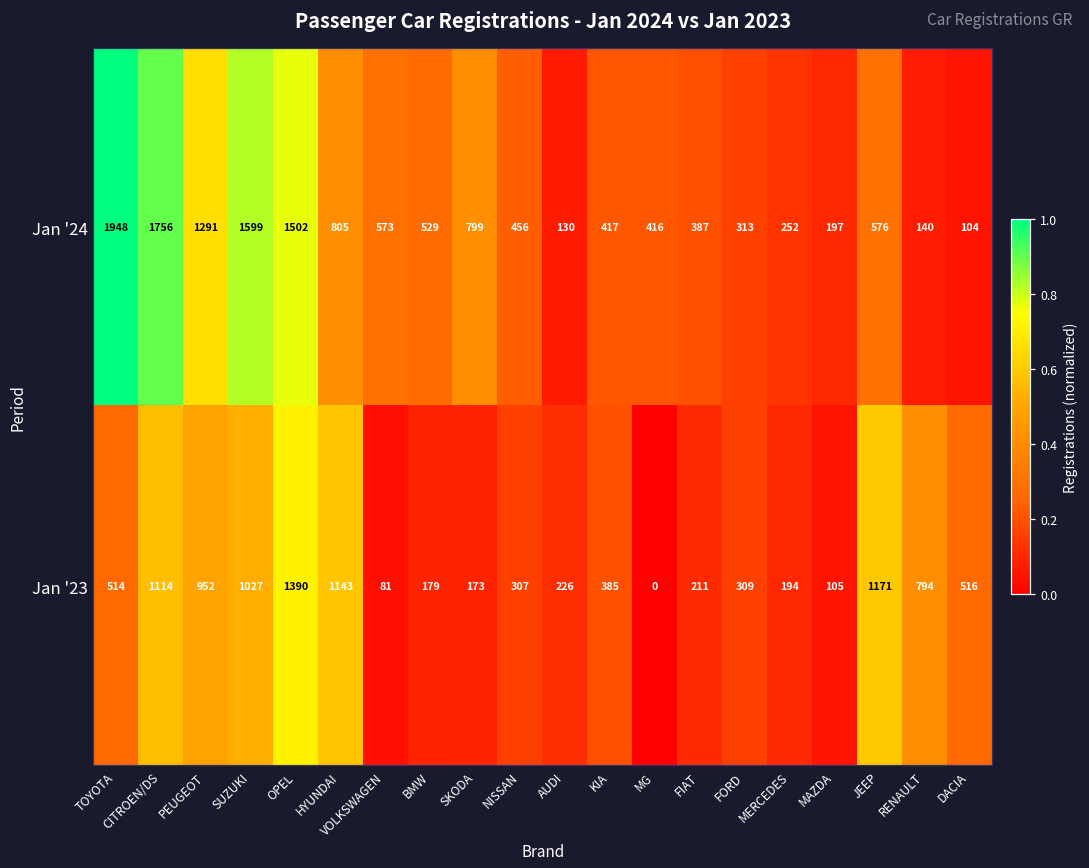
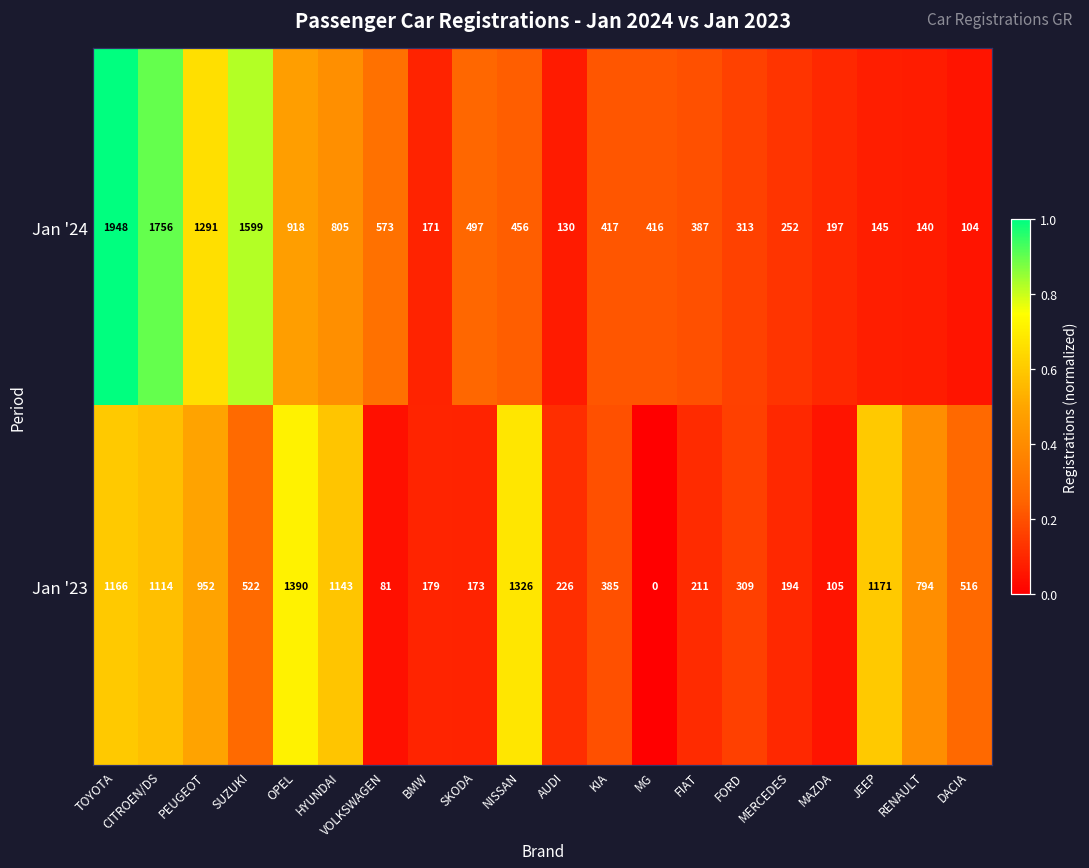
Jan '24, OPEL: 1502 -> 918
Jan '24, BMW: 529 -> 171
Jan '24, SKODA: 799 -> 497
Jan '24, JEEP: 576 -> 145
Jan '23, TOYOTA: 514 -> 1166
Jan '23, SUZUKI: 1027 -> 522
Jan '23, NISSAN: 307 -> 1326
